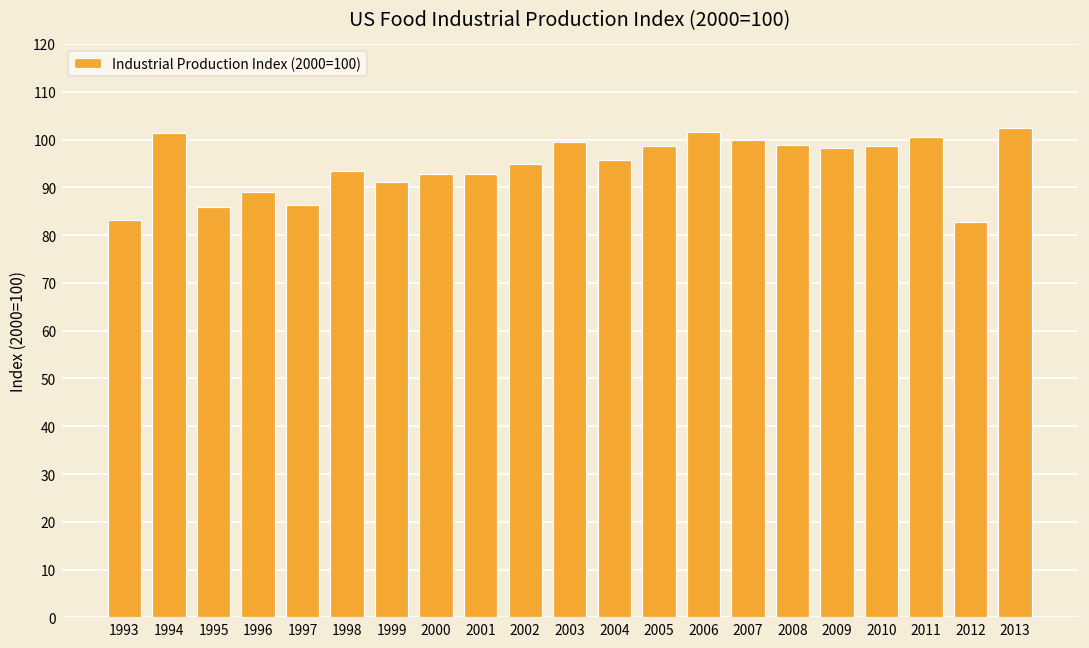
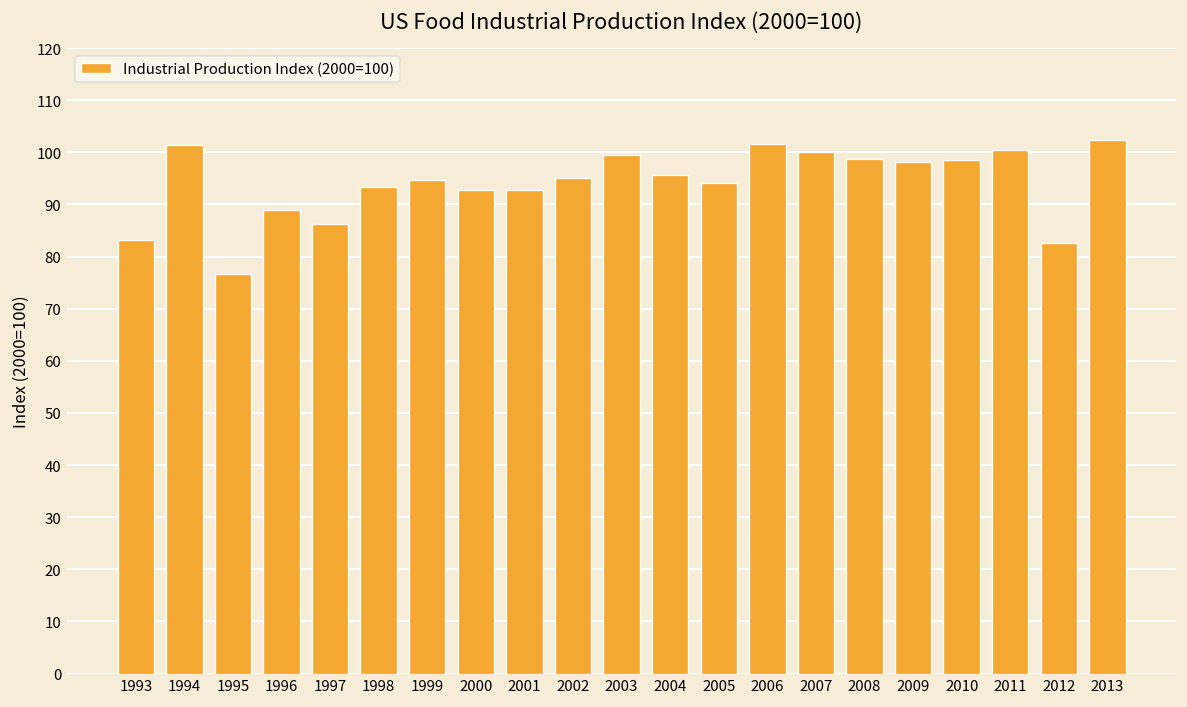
1995: 86 -> 77
1999: 91 -> 95
2005: 99 -> 94
